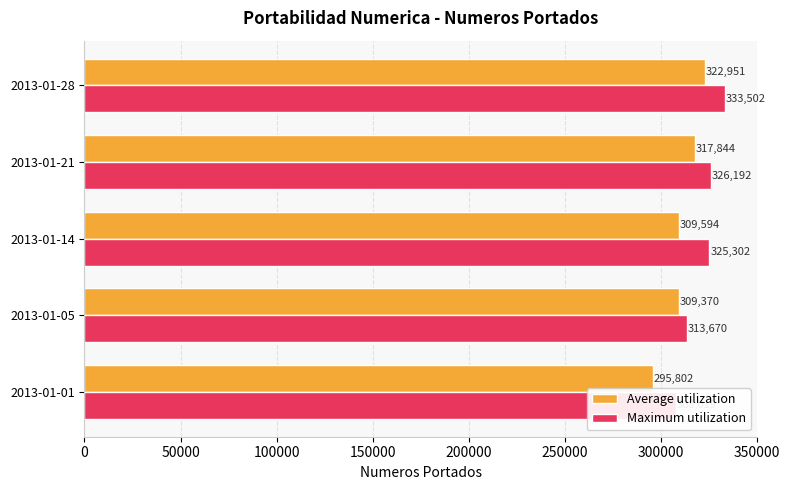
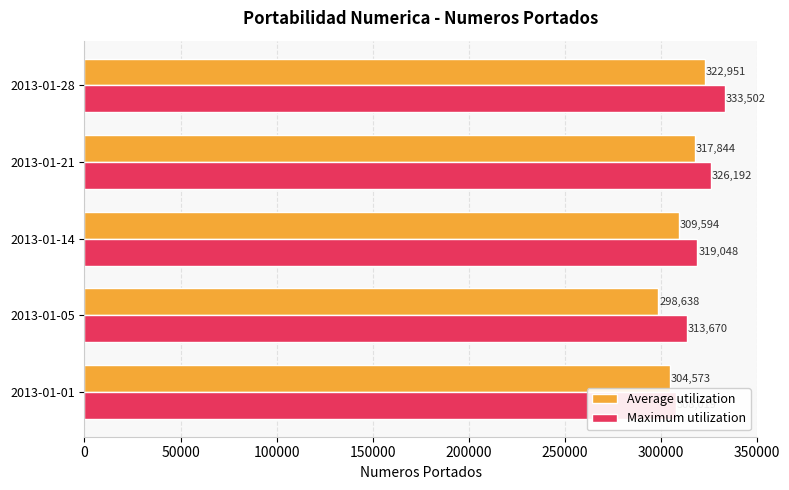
Maximum utilization, 2013-01-14: 325,302 -> 319,048
Average utilization, 2013-01-05: 309,370 -> 298,638
Average utilization, 2013-01-01: 295,802 -> 304,573
